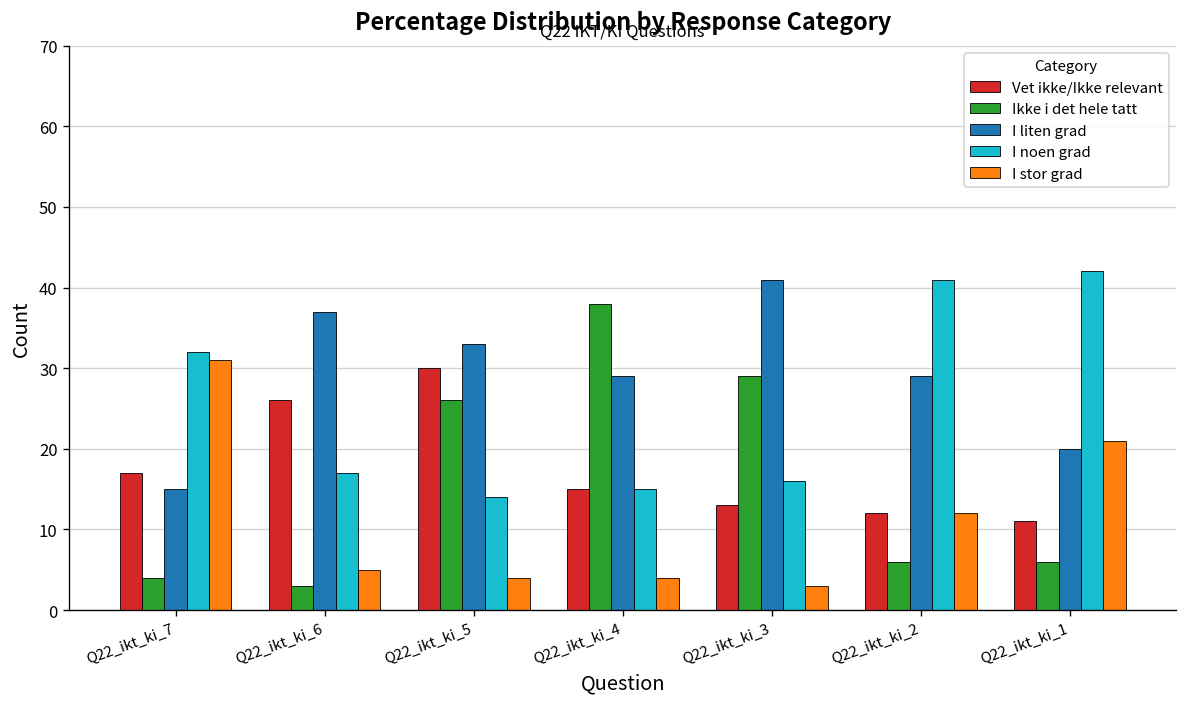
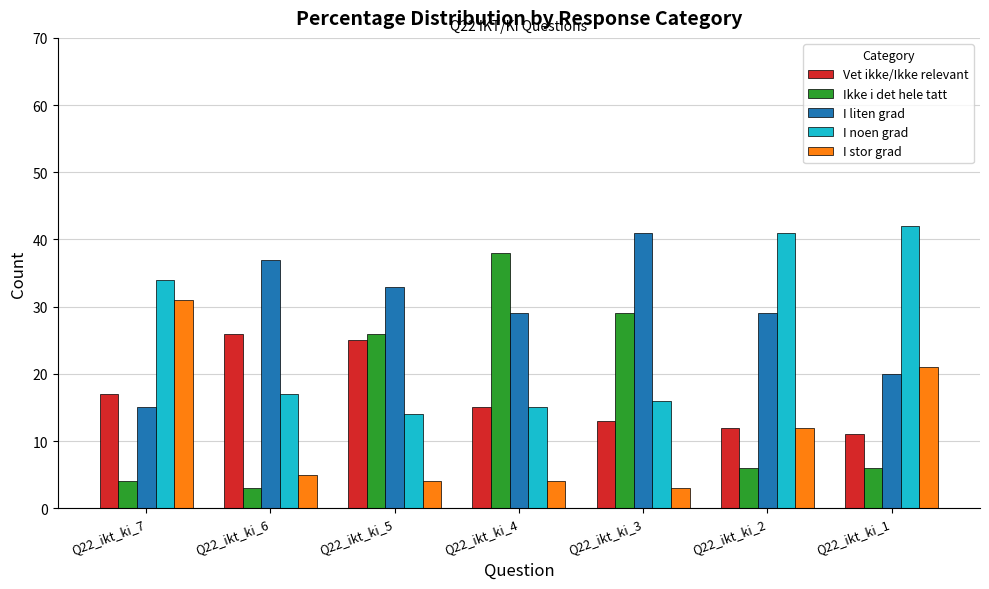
I noen grad, Q22_ikt_ki_7: 32 -> 34
Vet ikke/Ikke relevant, Q22_ikt_ki_5: 30 -> 25
